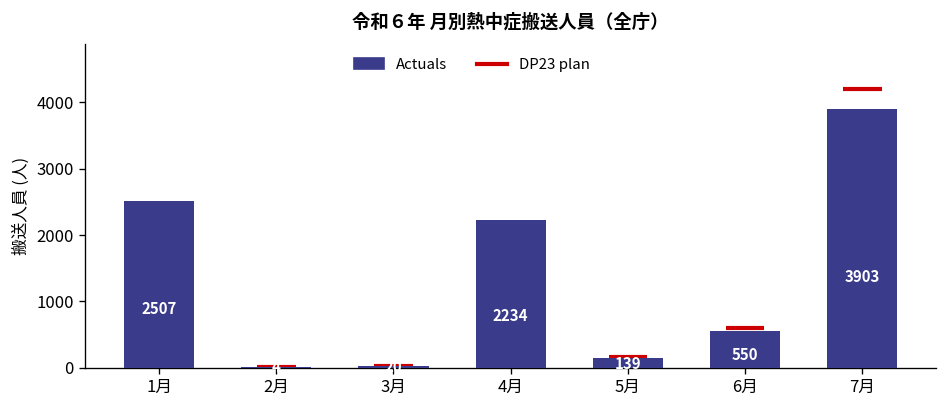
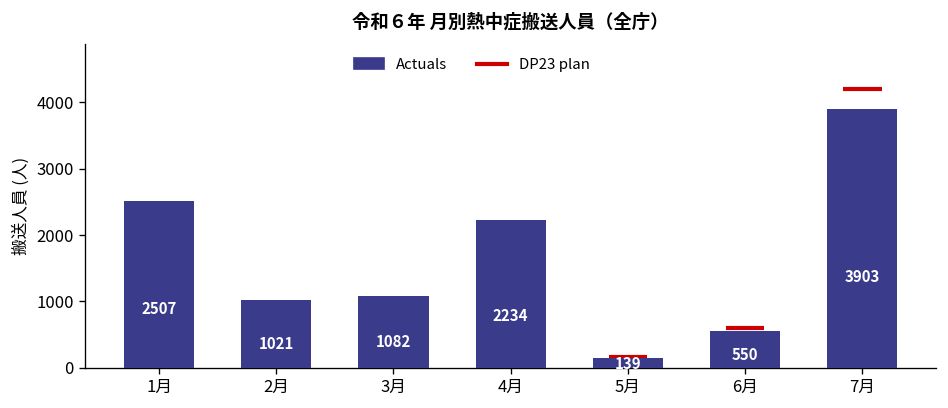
2月: 0 -> 1000
3月: 0 -> 1100
